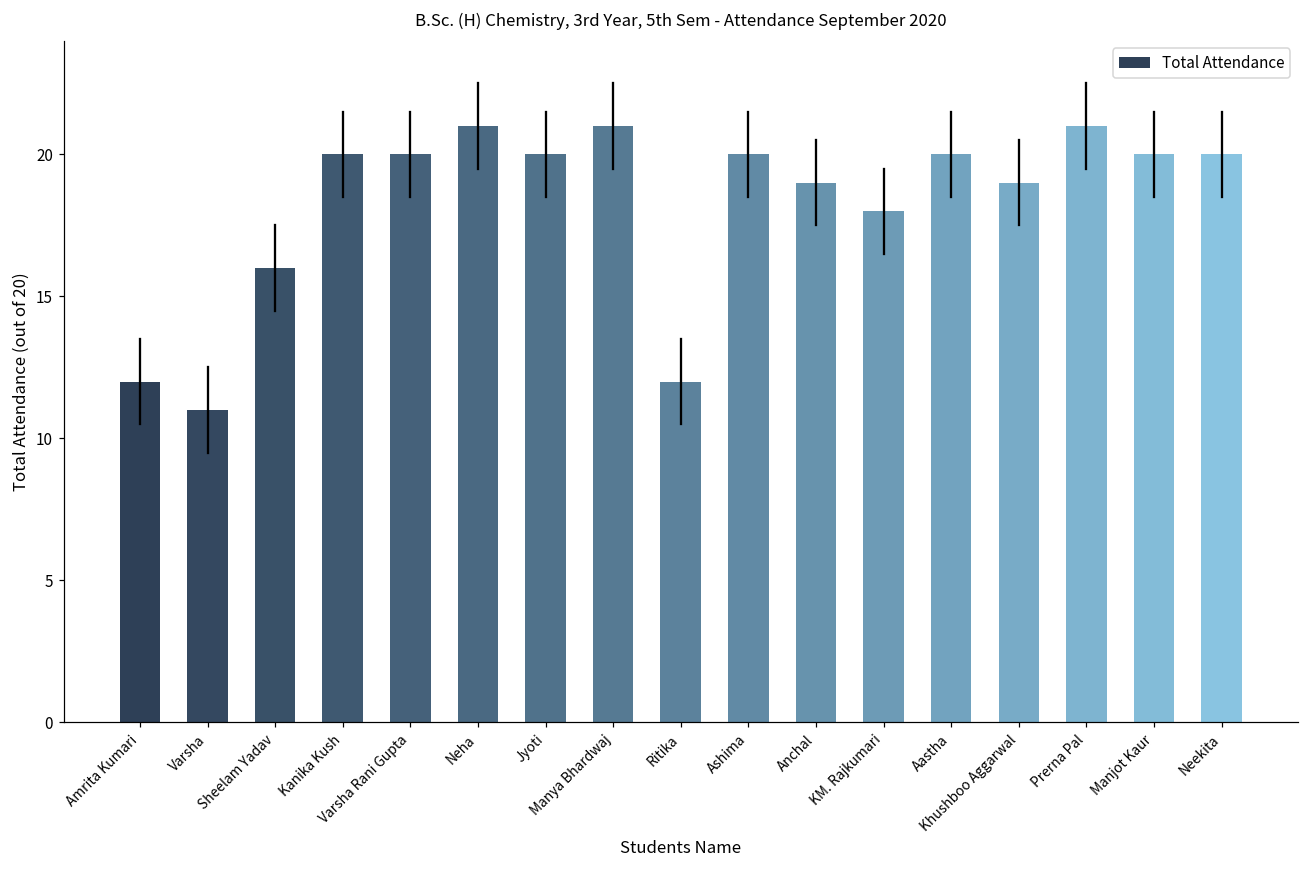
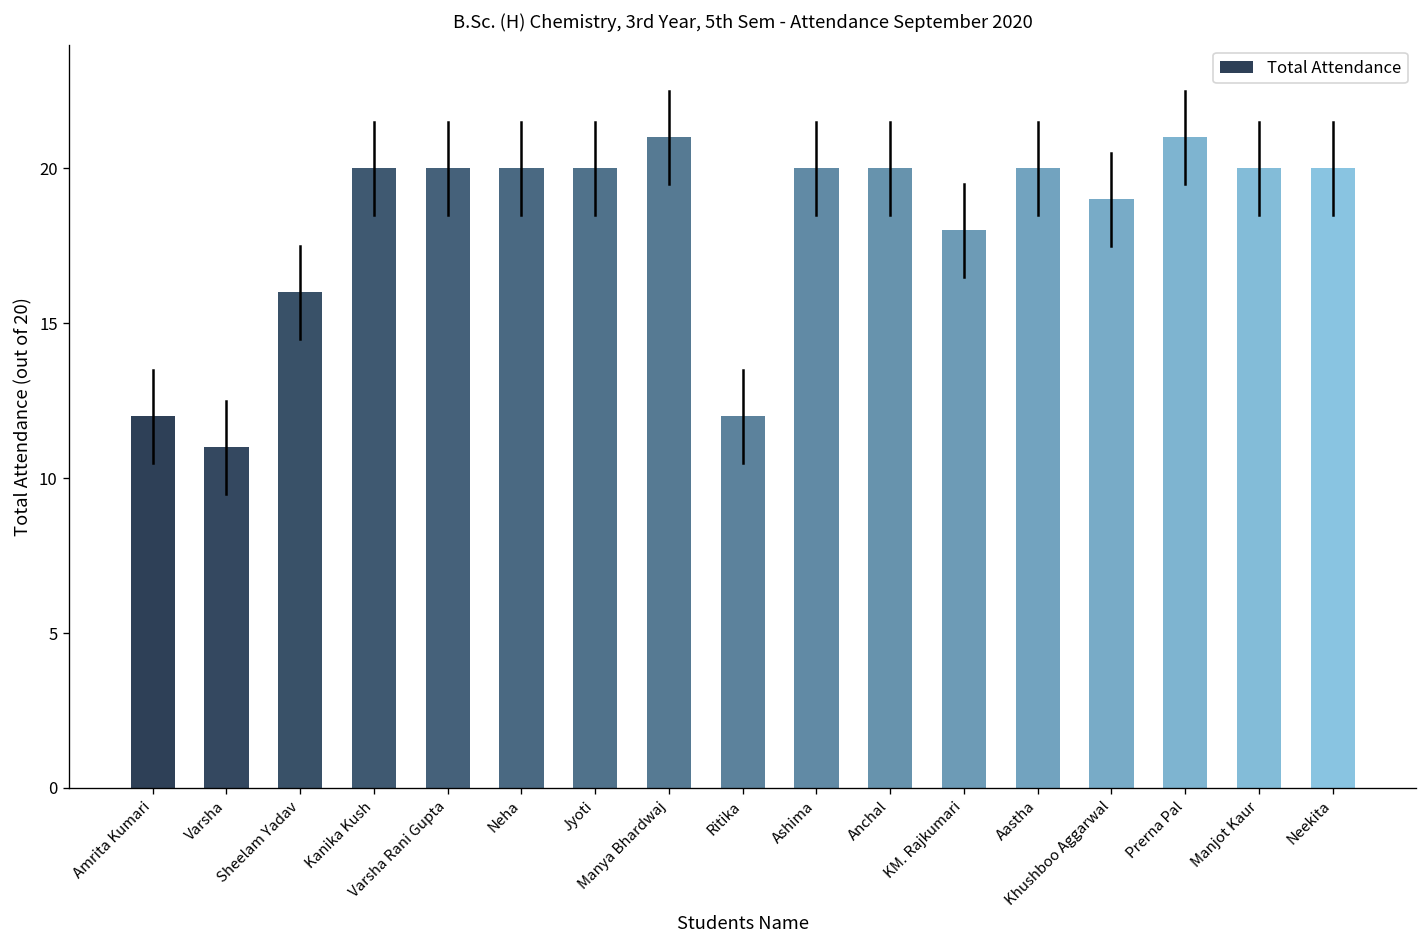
Total Attendance, Neha: 21 -> 20
Total Attendance, Anchal: 19 -> 20
